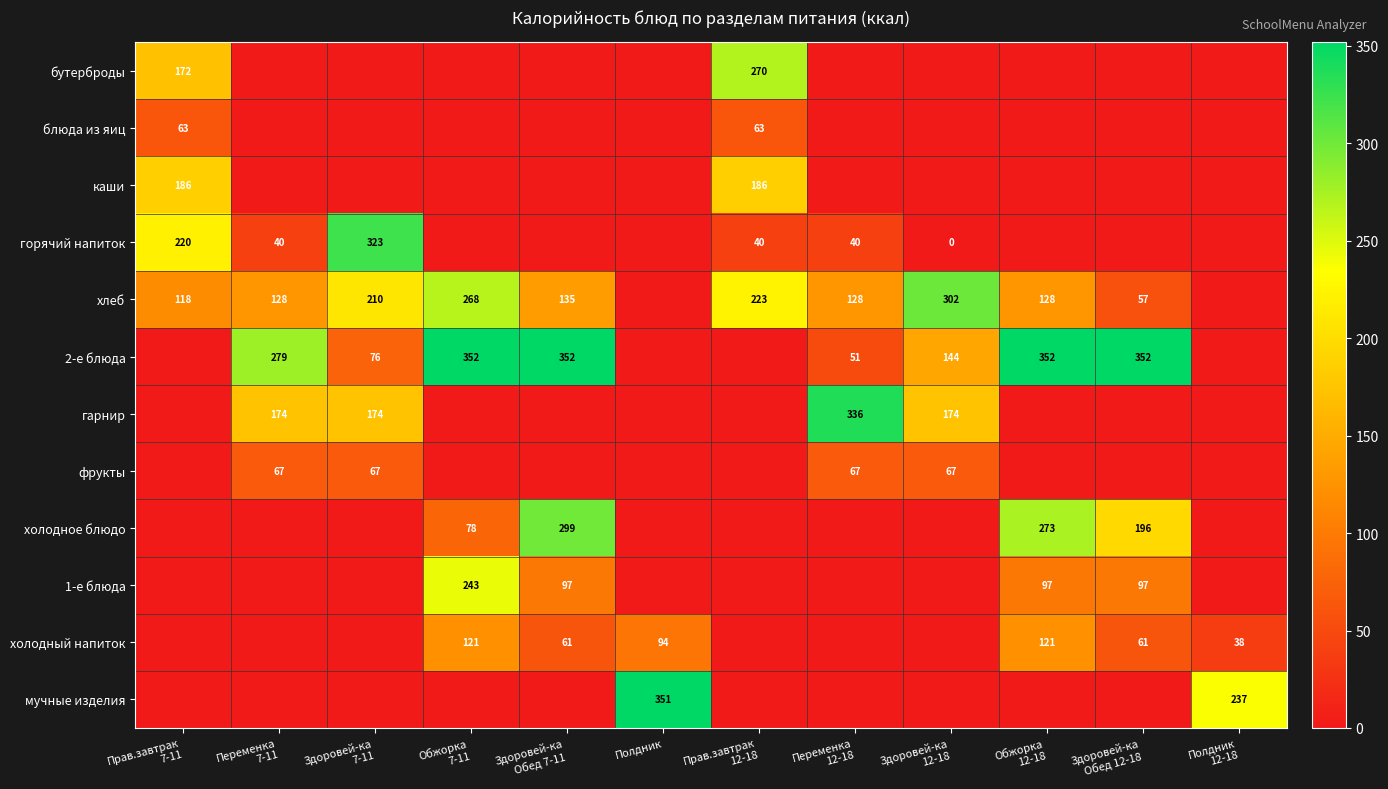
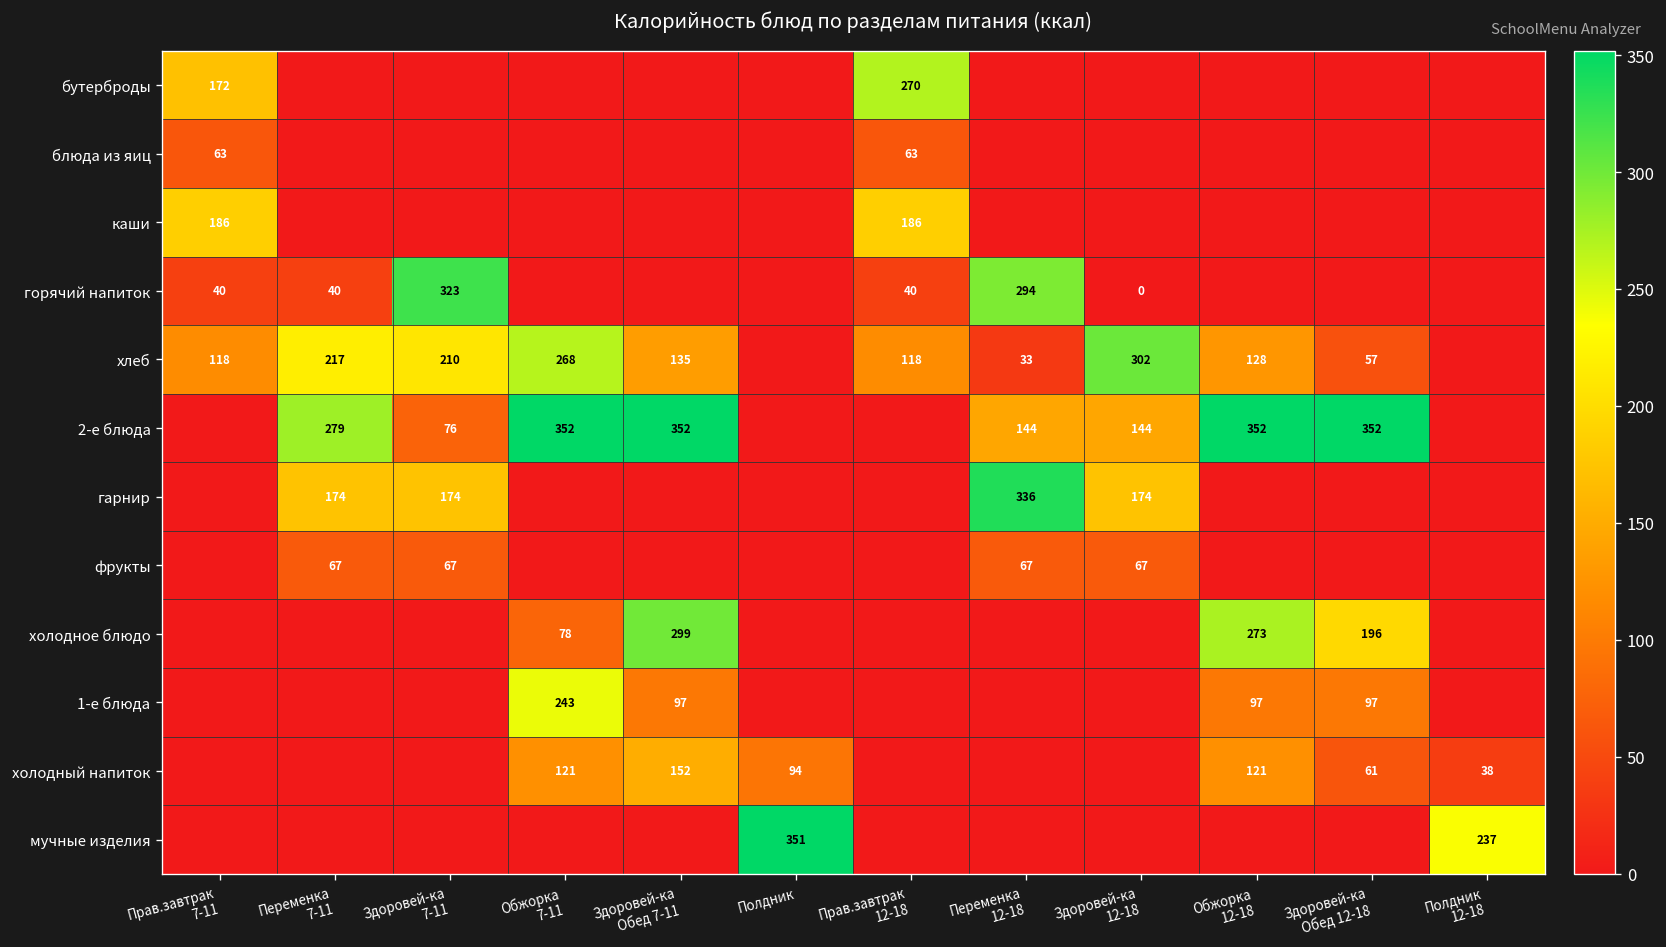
горячий напиток, Прав.завтрак 7-11: 220 -> 40
горячий напиток, Переменка 12-18: 40 -> 294
хлеб, Переменка 7-11: 128 -> 217
хлеб, Прав.завтрак 12-18: 223 -> 118
хлеб, Переменка 12-18: 128 -> 33
2-е блюда, Переменка 12-18: 51 -> 144
холодный напиток, Здоровей-ка Обед 7-11: 61 -> 152
